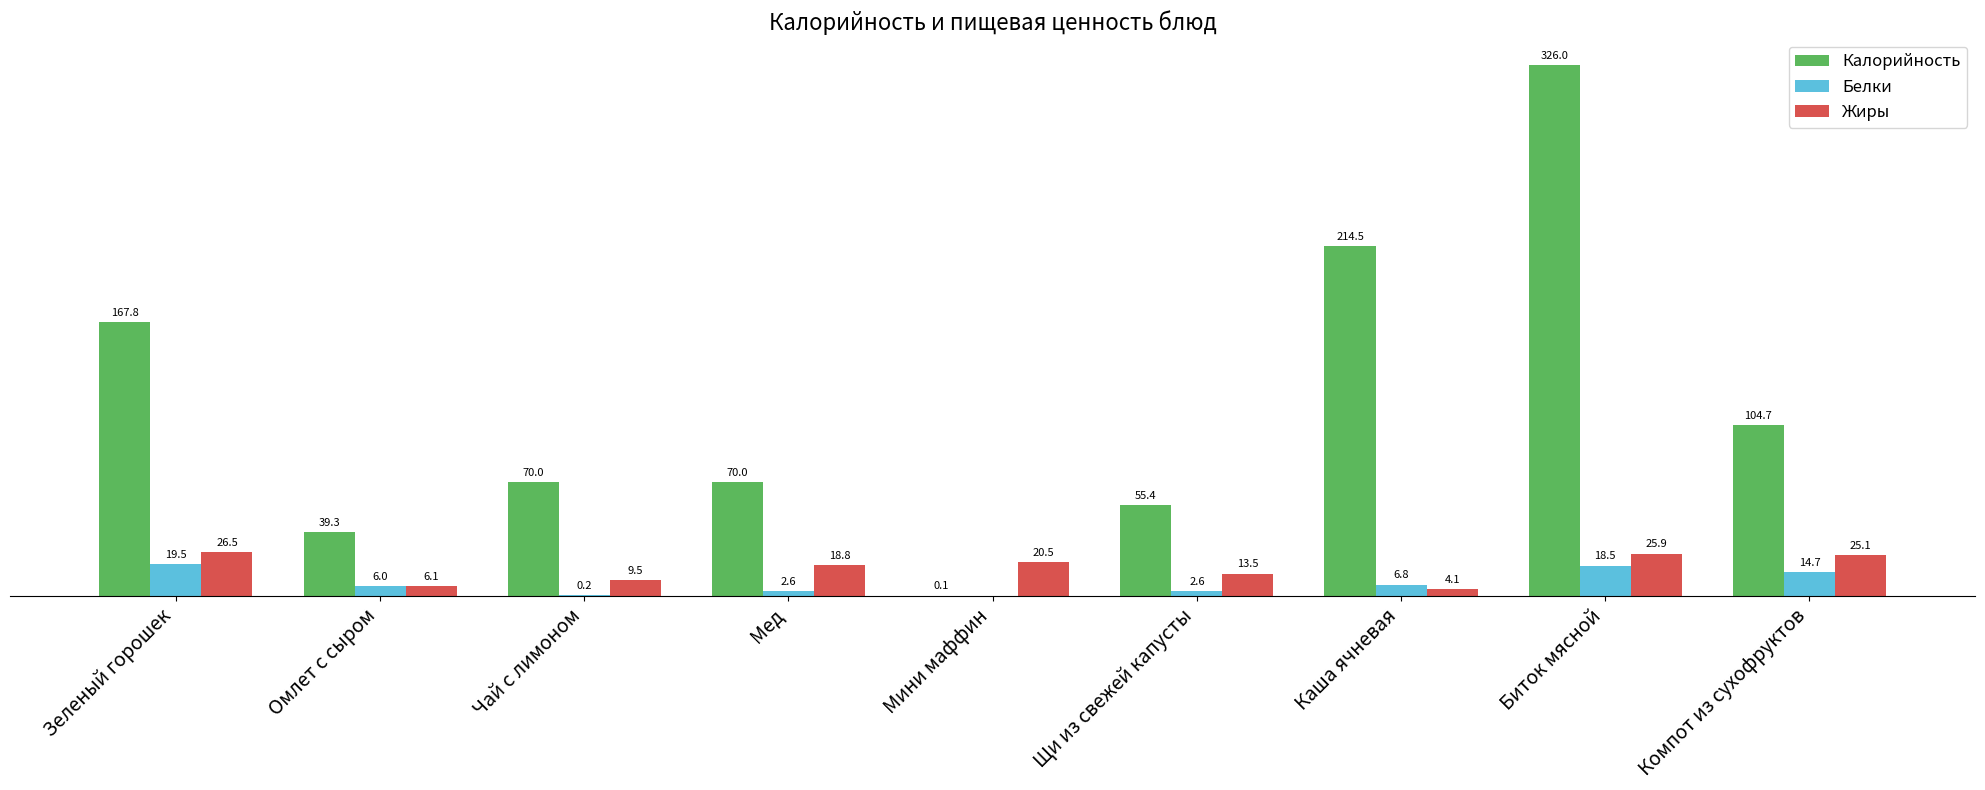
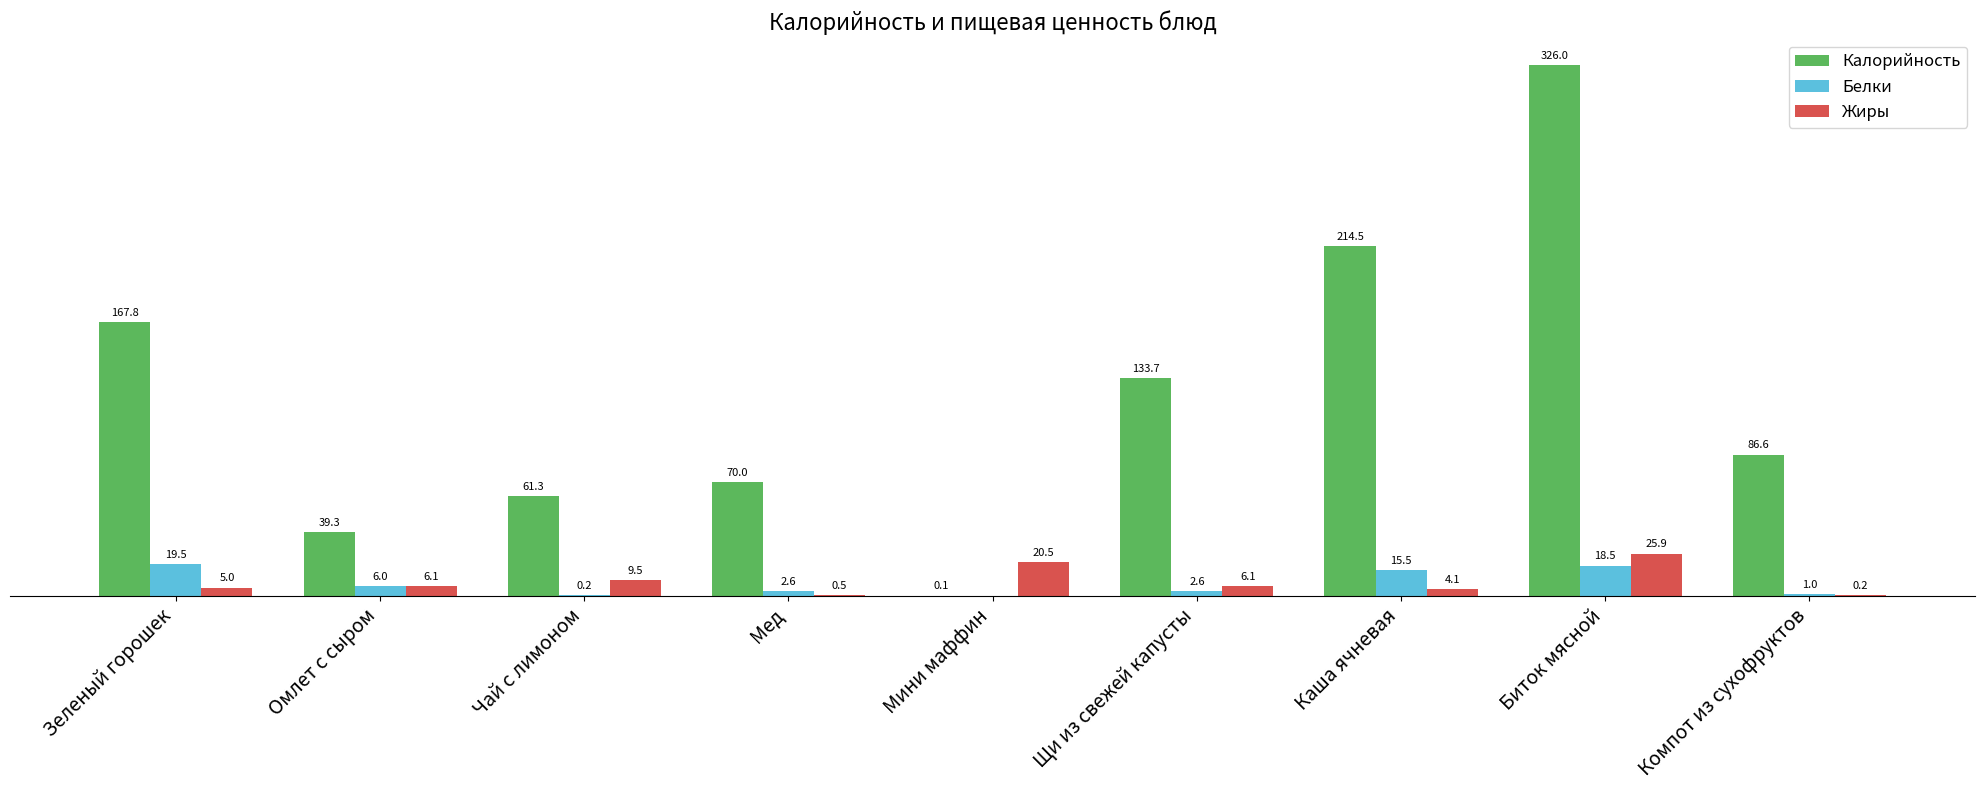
Жиры, Зеленый горошек: 26.5 -> 5.0
Калорийность, Чай с лимоном: 70.0 -> 61.3
Жиры, Мед: 18.8 -> 0.5
Калорийность, Щи из свежей капусты: 55.4 -> 133.7
Жиры, Щи из свежей капусты: 13.5 -> 6.1
Белки, Каша ячневая: 6.8 -> 15.5
Калорийность, Компот из сухофруктов: 104.7 -> 86.6
Белки, Компот из сухофруктов: 14.7 -> 1.0
Жиры, Компот из сухофруктов: 25.1 -> 0.2
